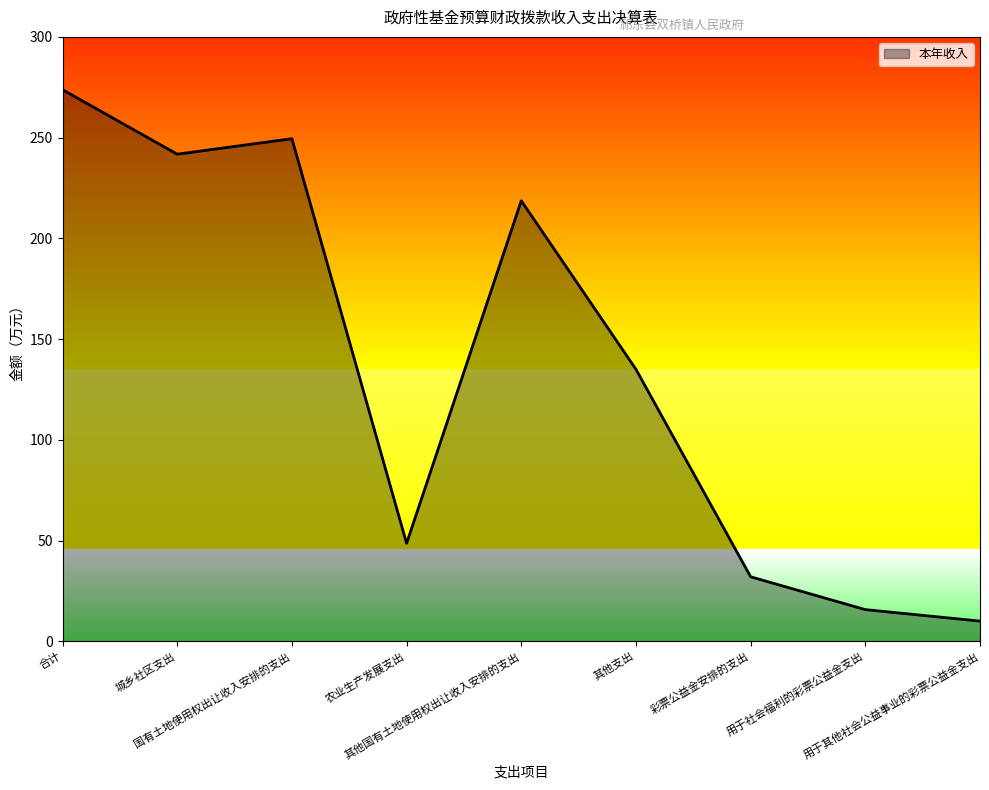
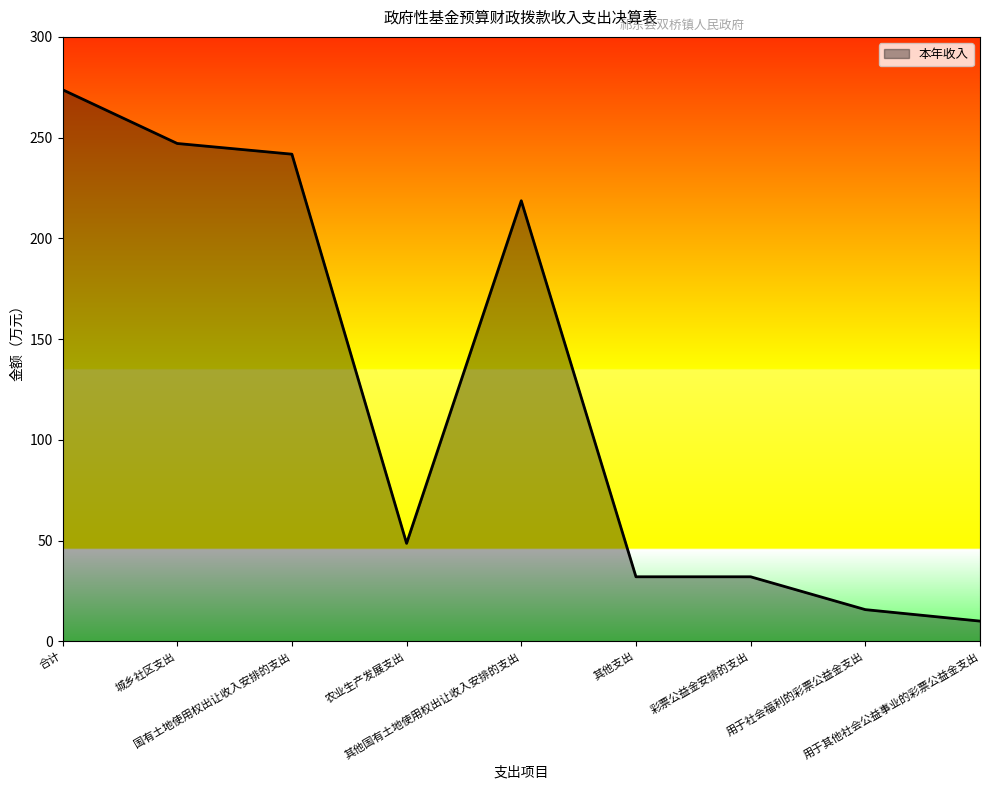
城乡社区支出: 242 -> 247
国有土地使用权出让收入安排的支出: 249 -> 242
其他支出: 135 -> 32
